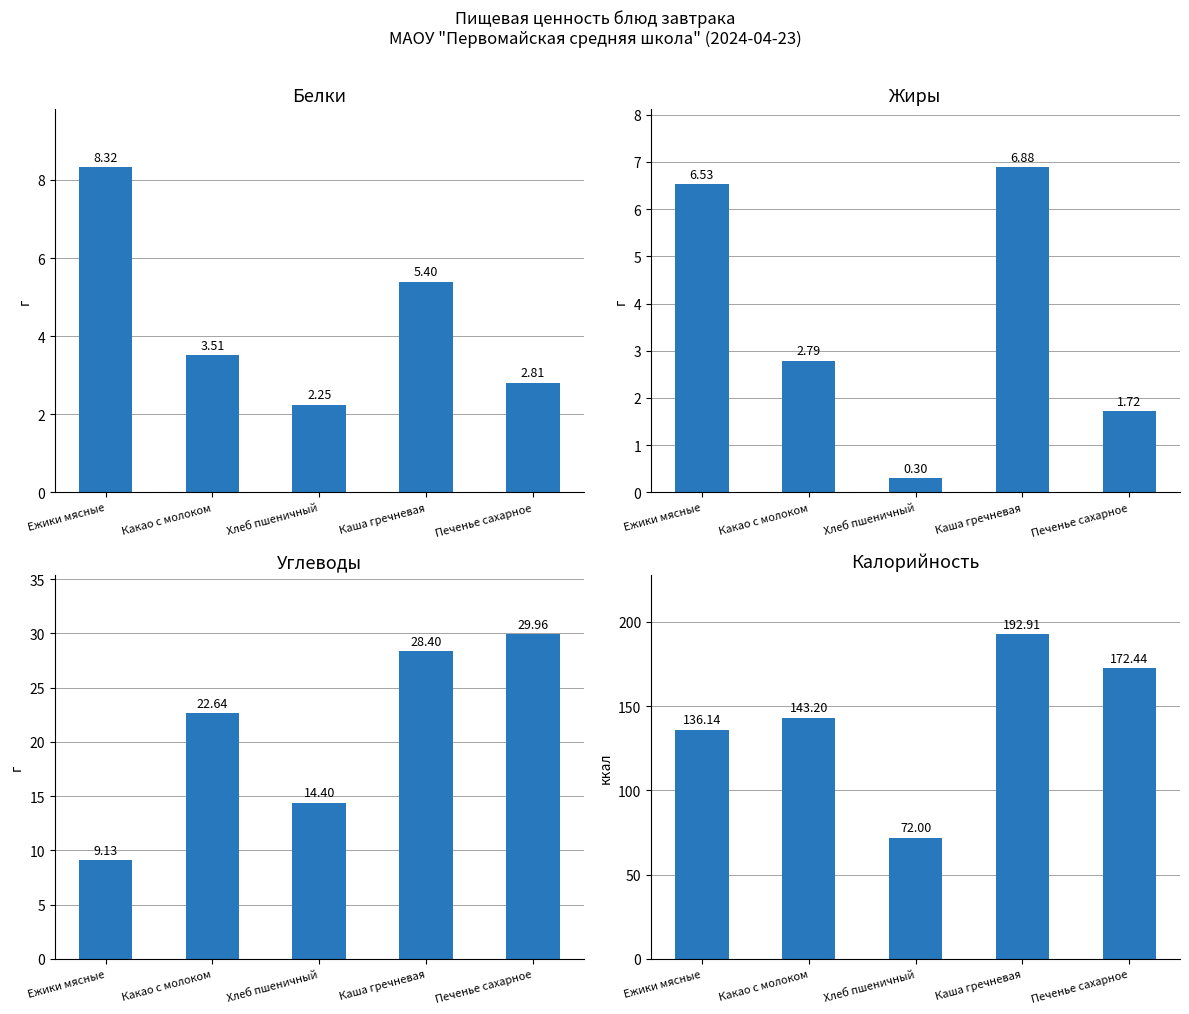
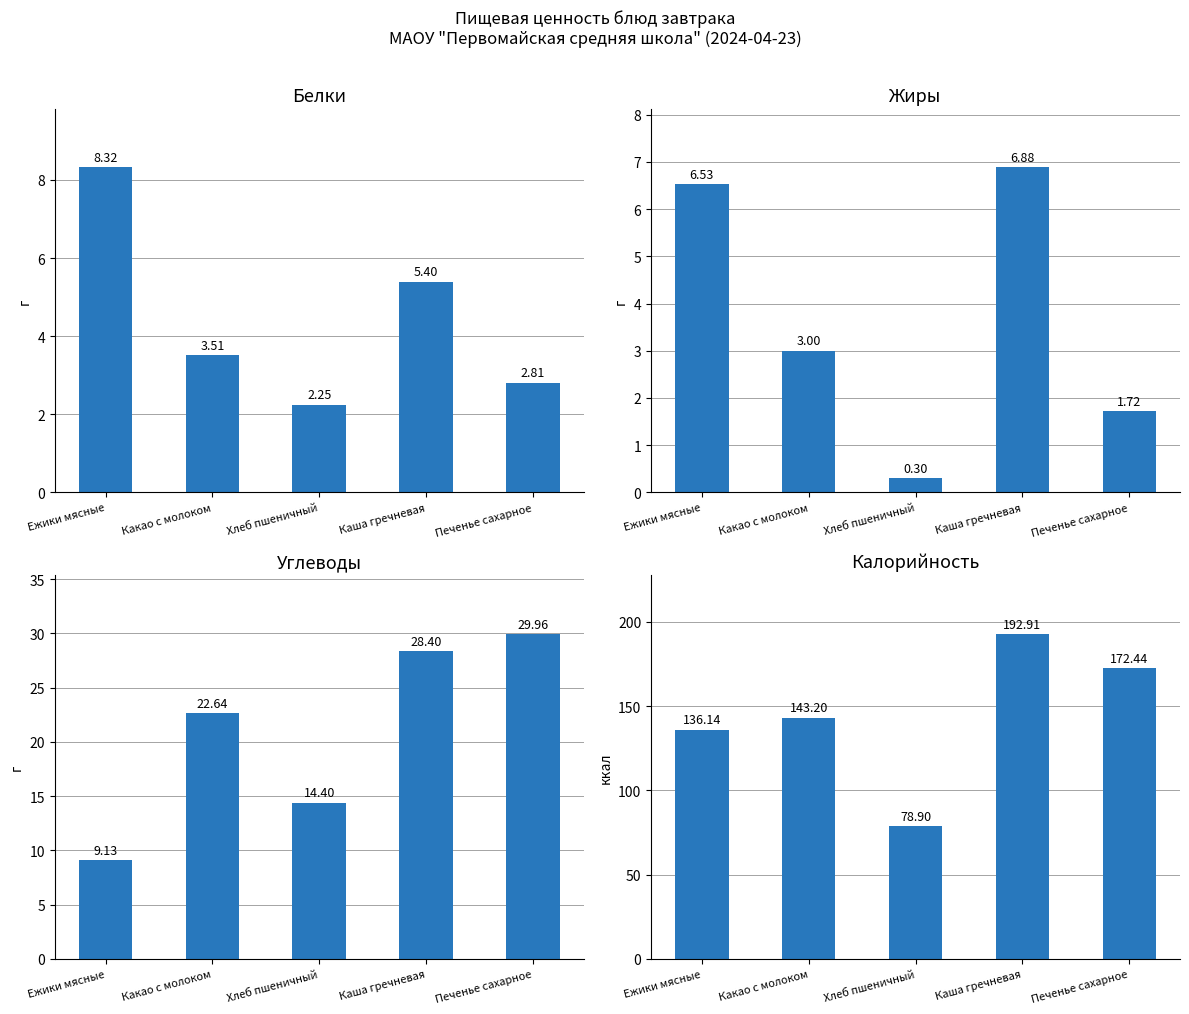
Жиры, Какао с молоком: 2.79 -> 3.00
Калорийность, Хлеб пшеничный: 72.00 -> 78.90
